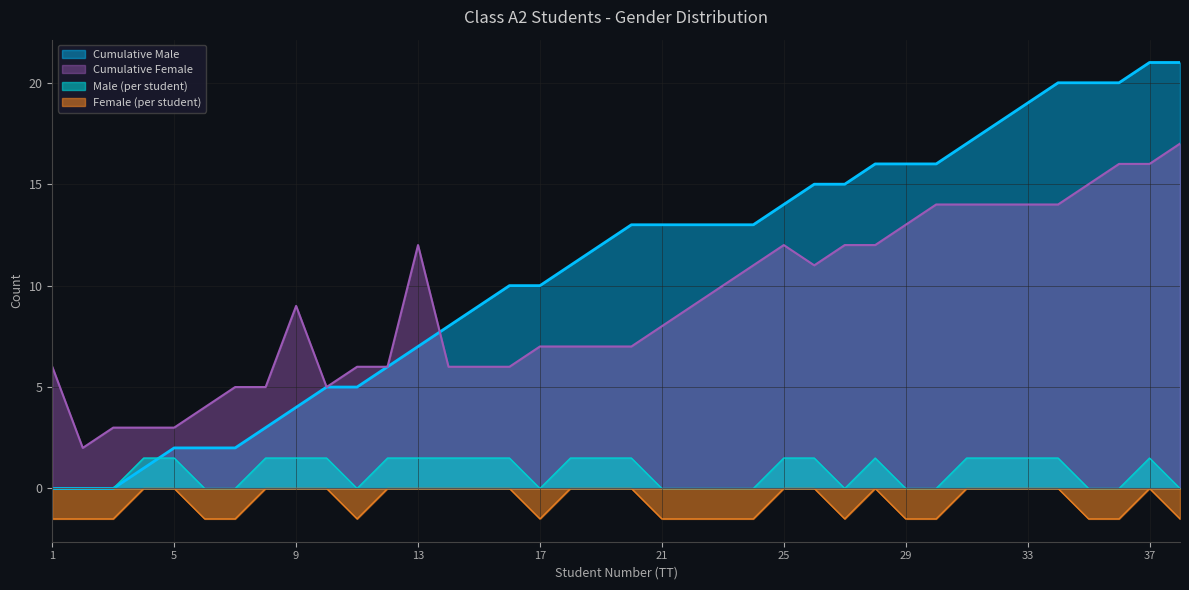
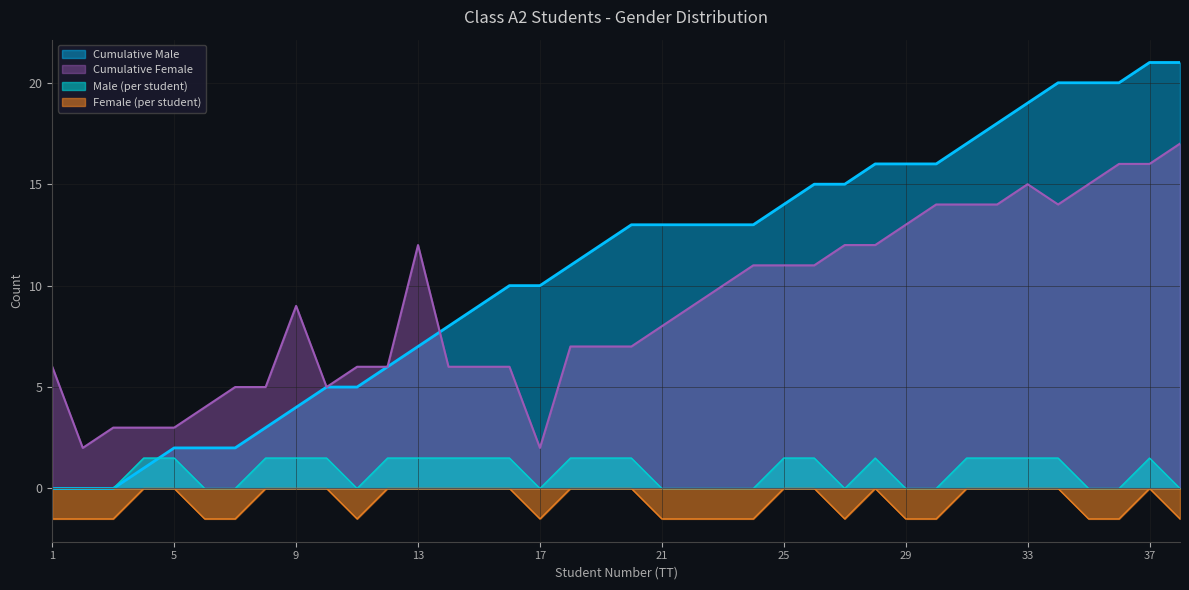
Cumulative Female, 17: 7 -> 2
Cumulative Female, 25: 12 -> 11
Cumulative Female, 33: 14 -> 15
